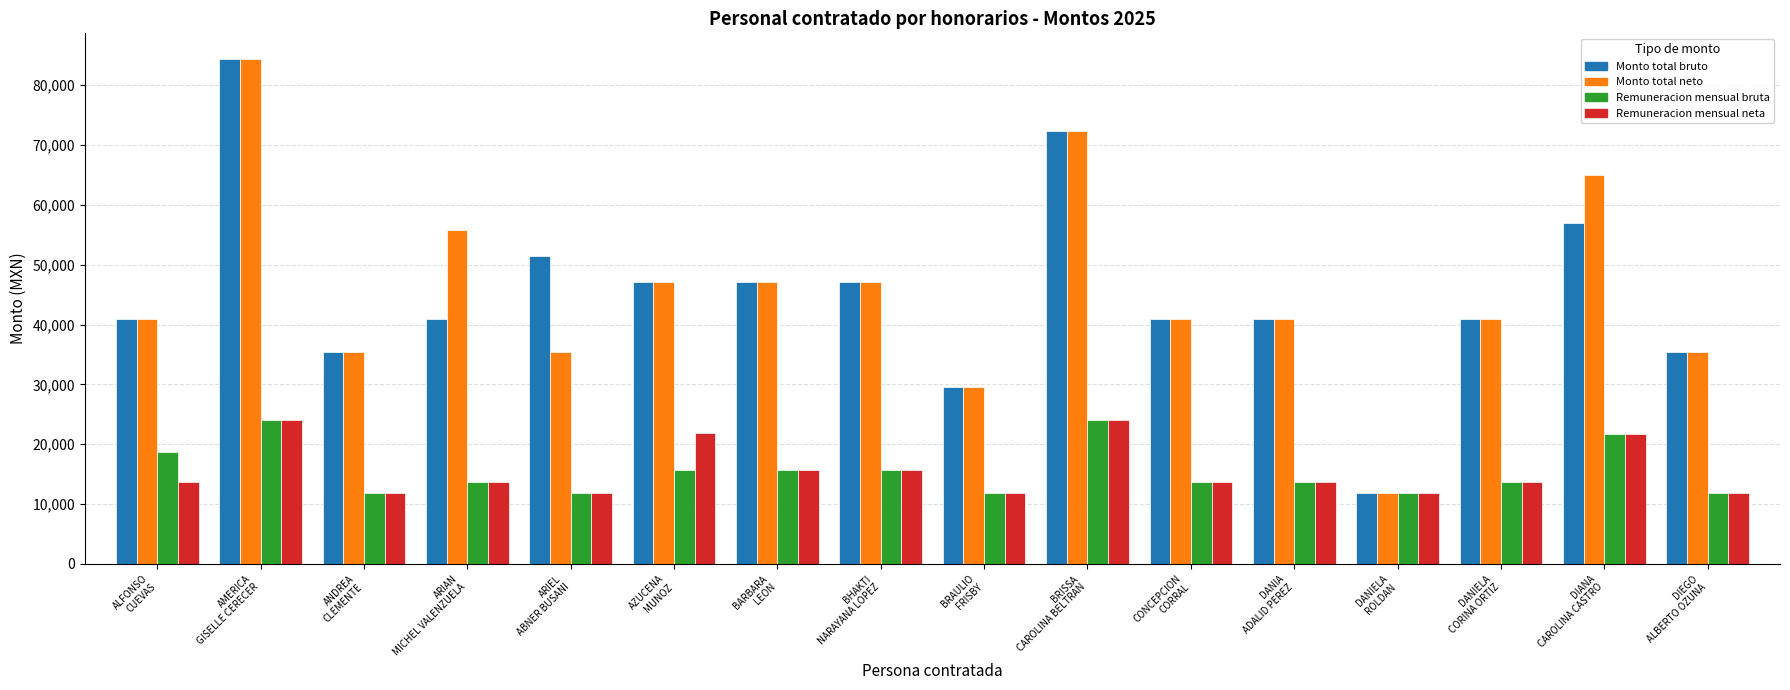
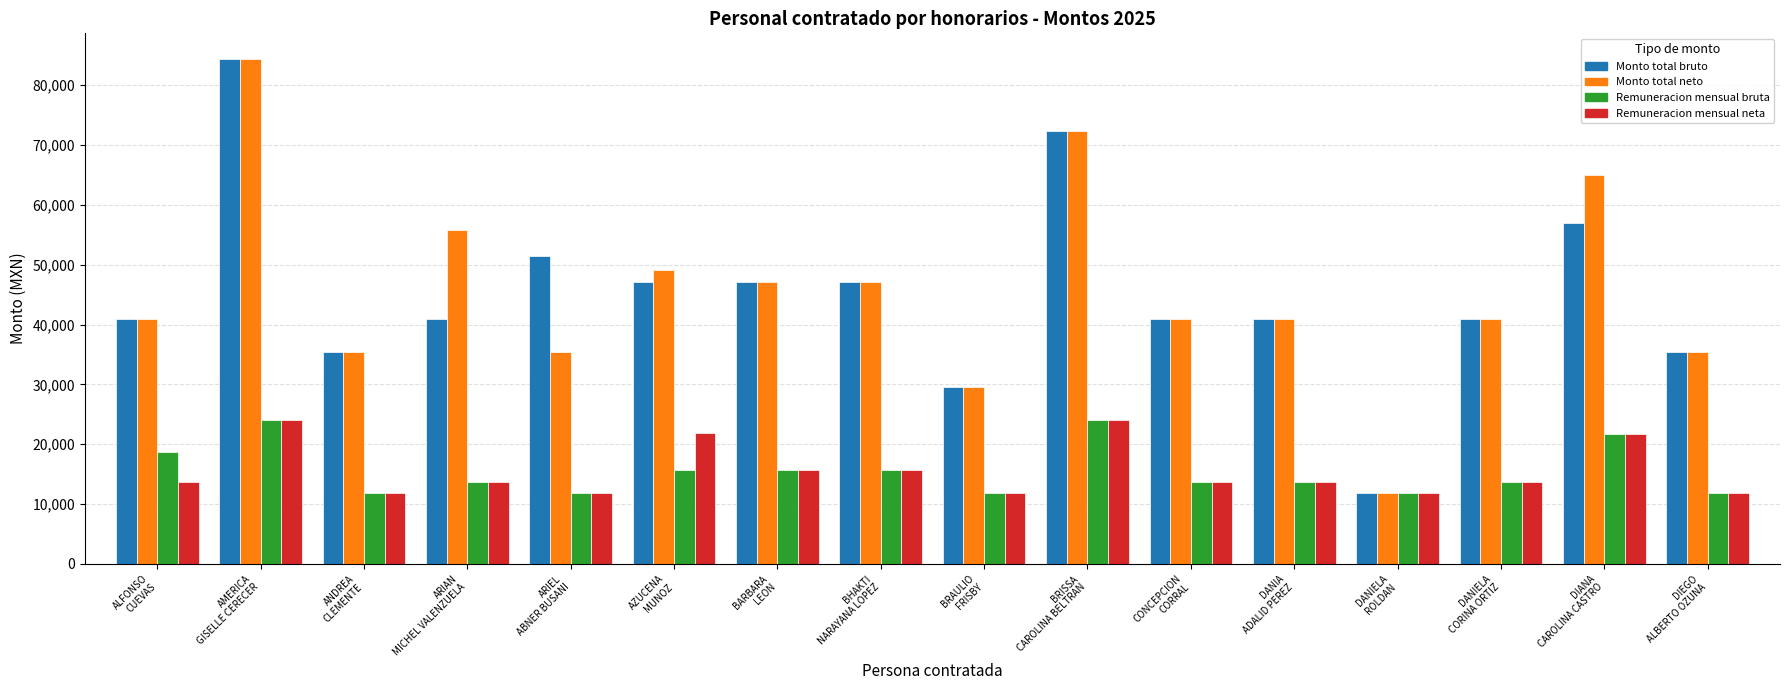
Monto total neto, AZUCENA MUNOZ: 47,000 -> 49,000
